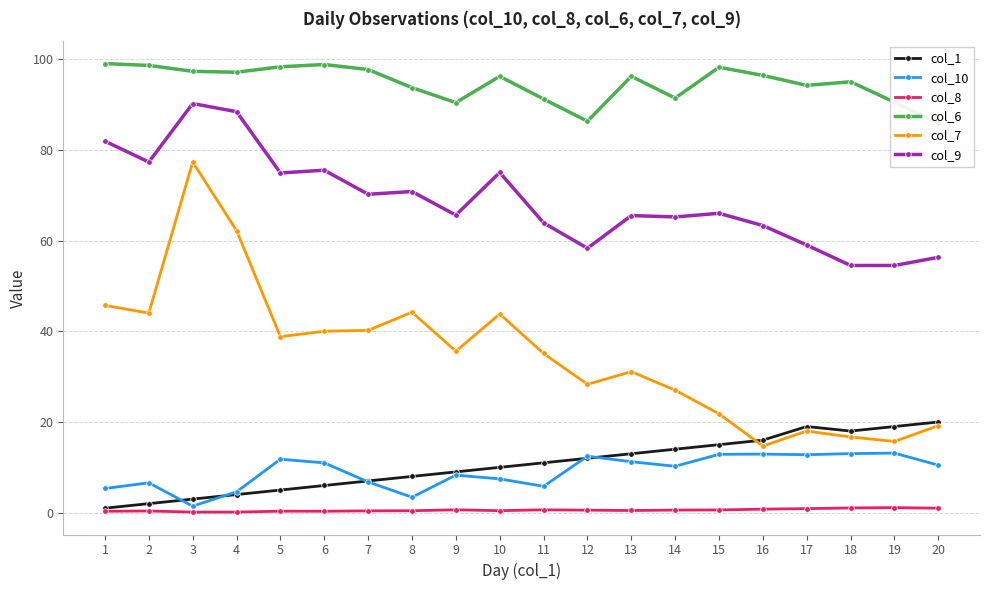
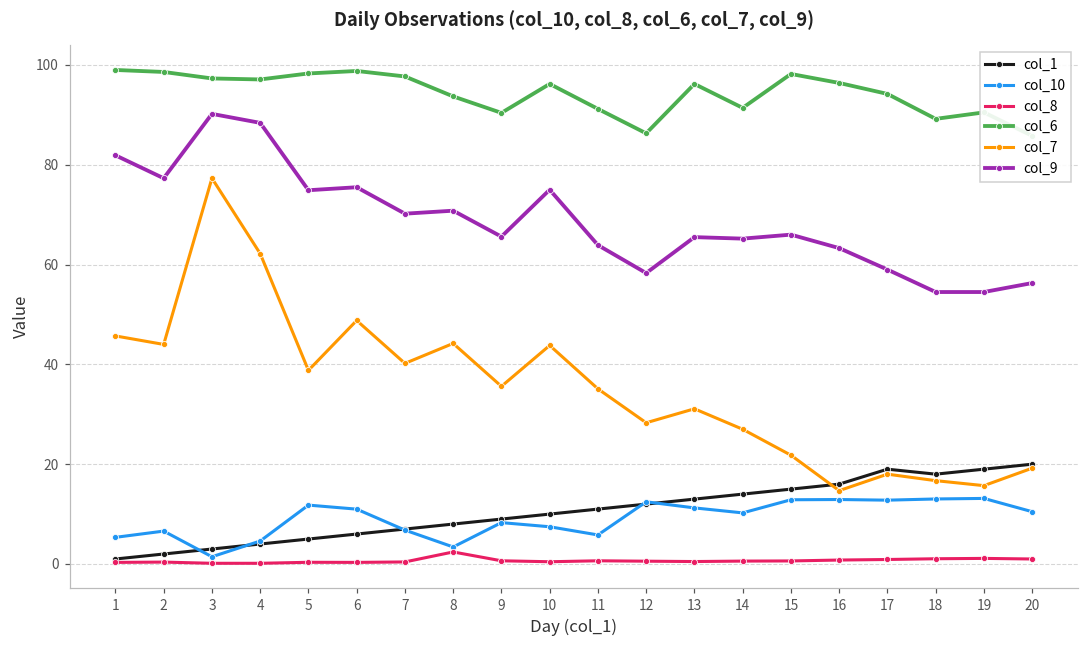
col_7, 6: 40 -> 49
col_8, 8: 0 -> 2
col_6, 18: 95 -> 89
